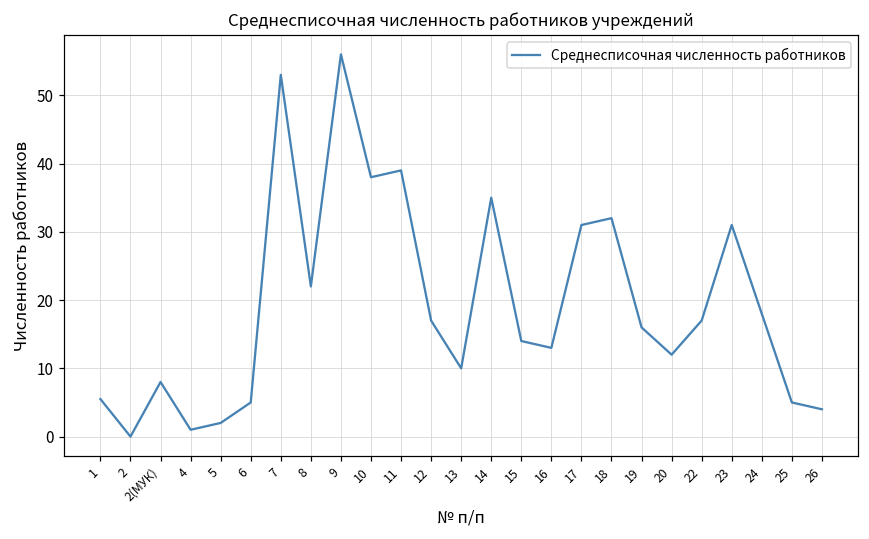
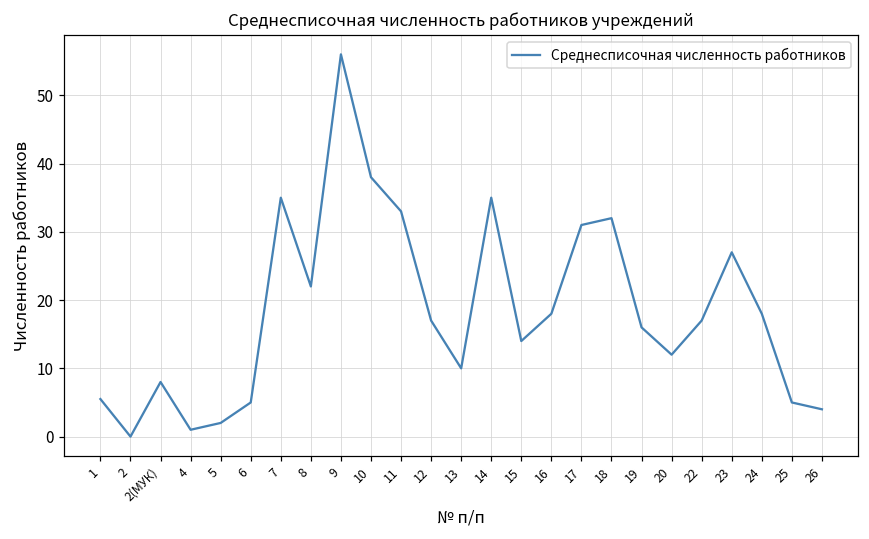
7: 53 -> 35
11: 39 -> 33
16: 13 -> 18
23: 31 -> 27
